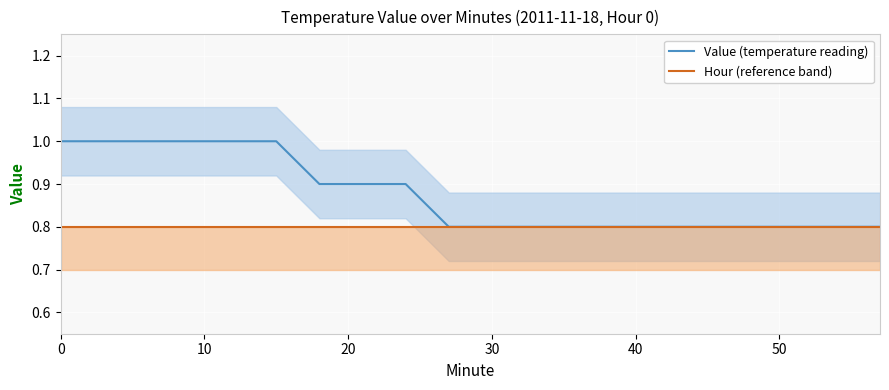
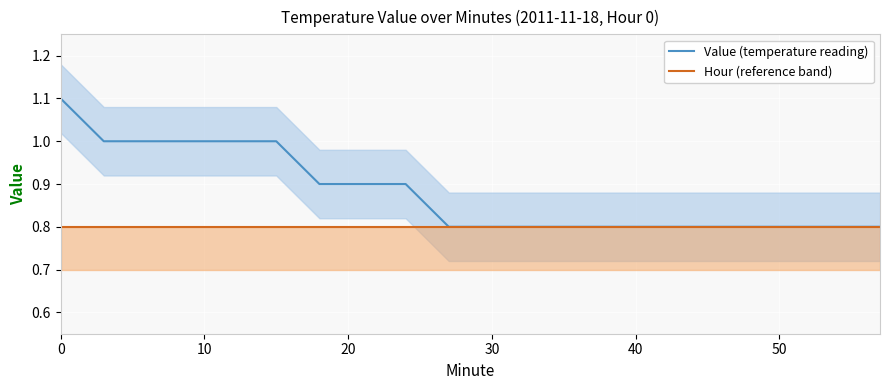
Value (temperature reading), 0: 1.0 -> 1.1
